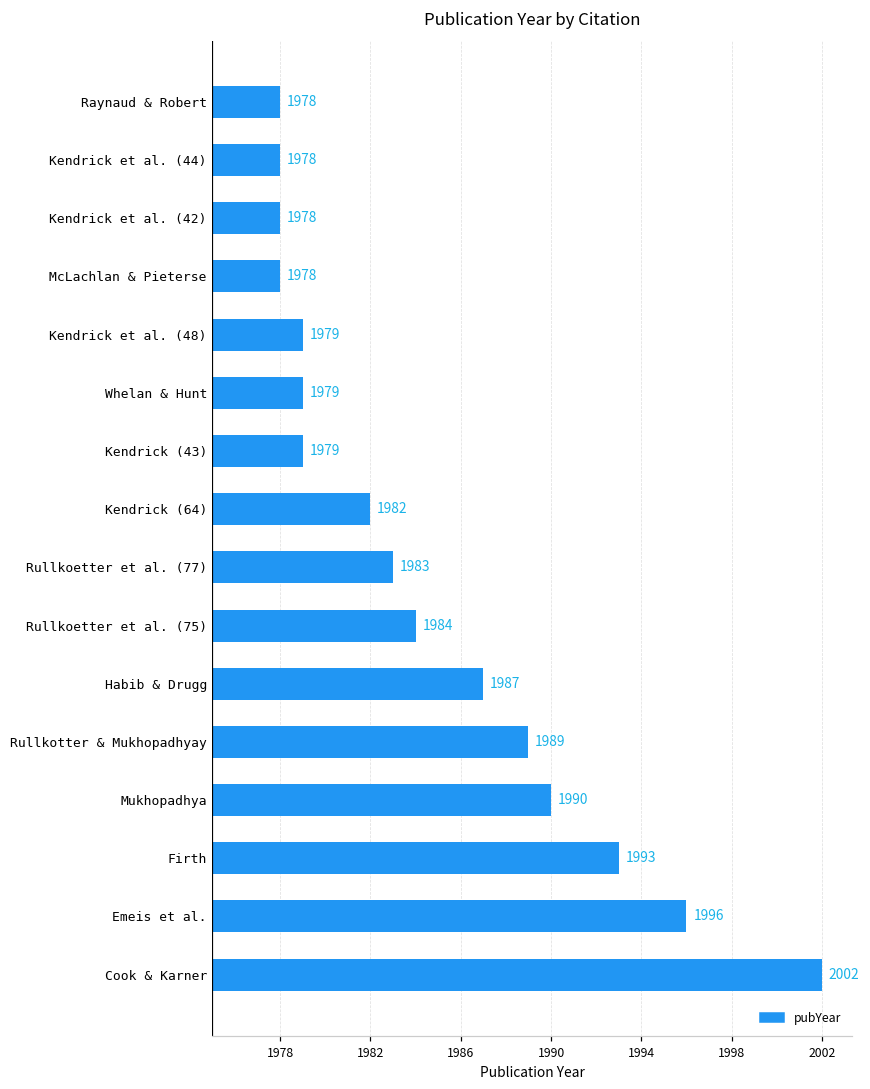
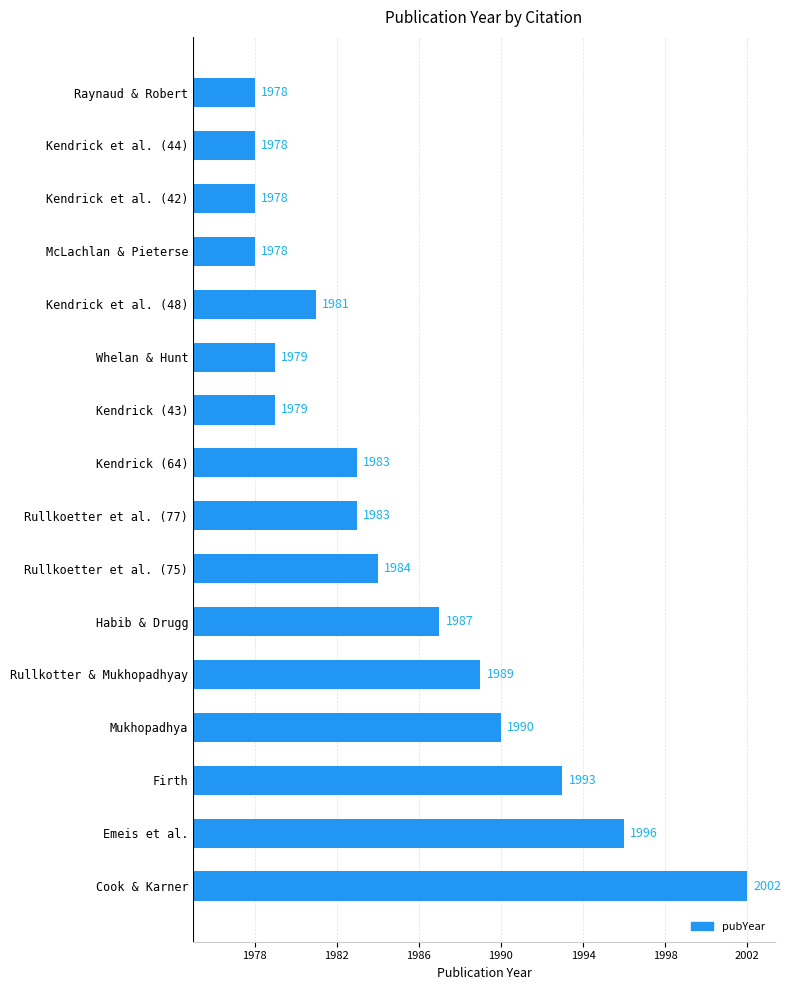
Kendrick et al. (48): 1979 -> 1981
Kendrick (64): 1982 -> 1983
